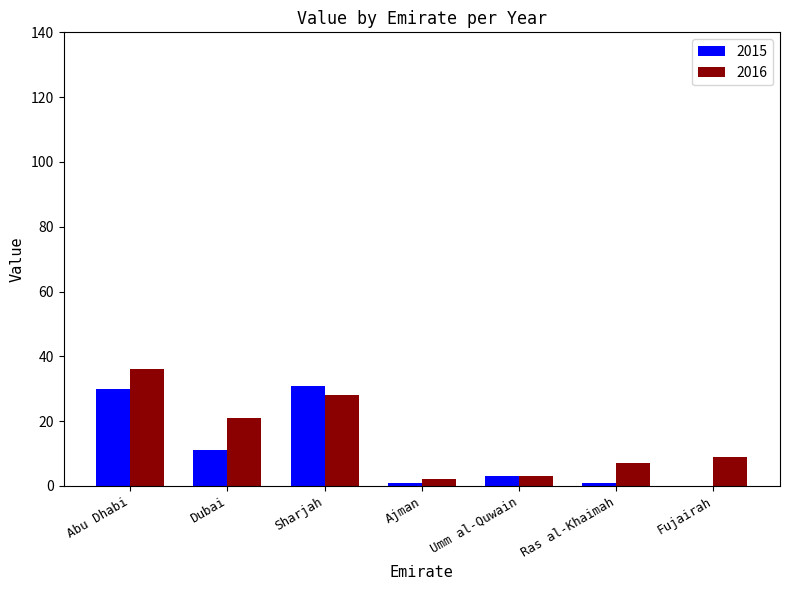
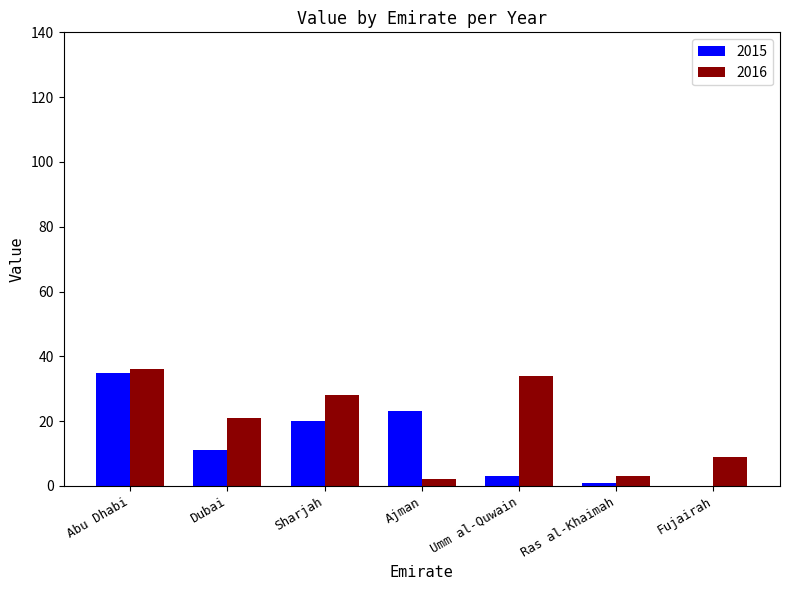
2015, Abu Dhabi: 30 -> 35
2015, Sharjah: 31 -> 20
2015, Ajman: 1 -> 23
2016, Umm al-Quwain: 3 -> 34
2016, Ras al-Khaimah: 7 -> 3
